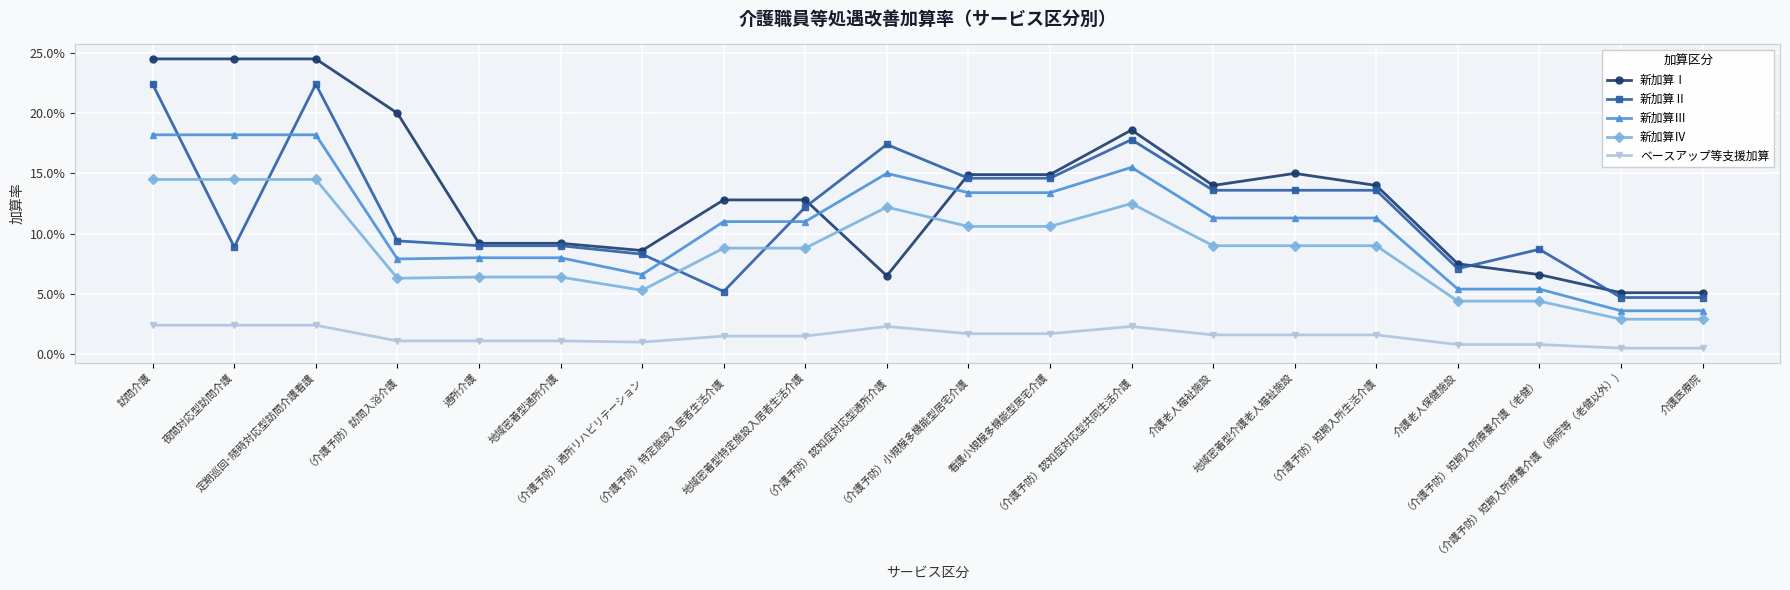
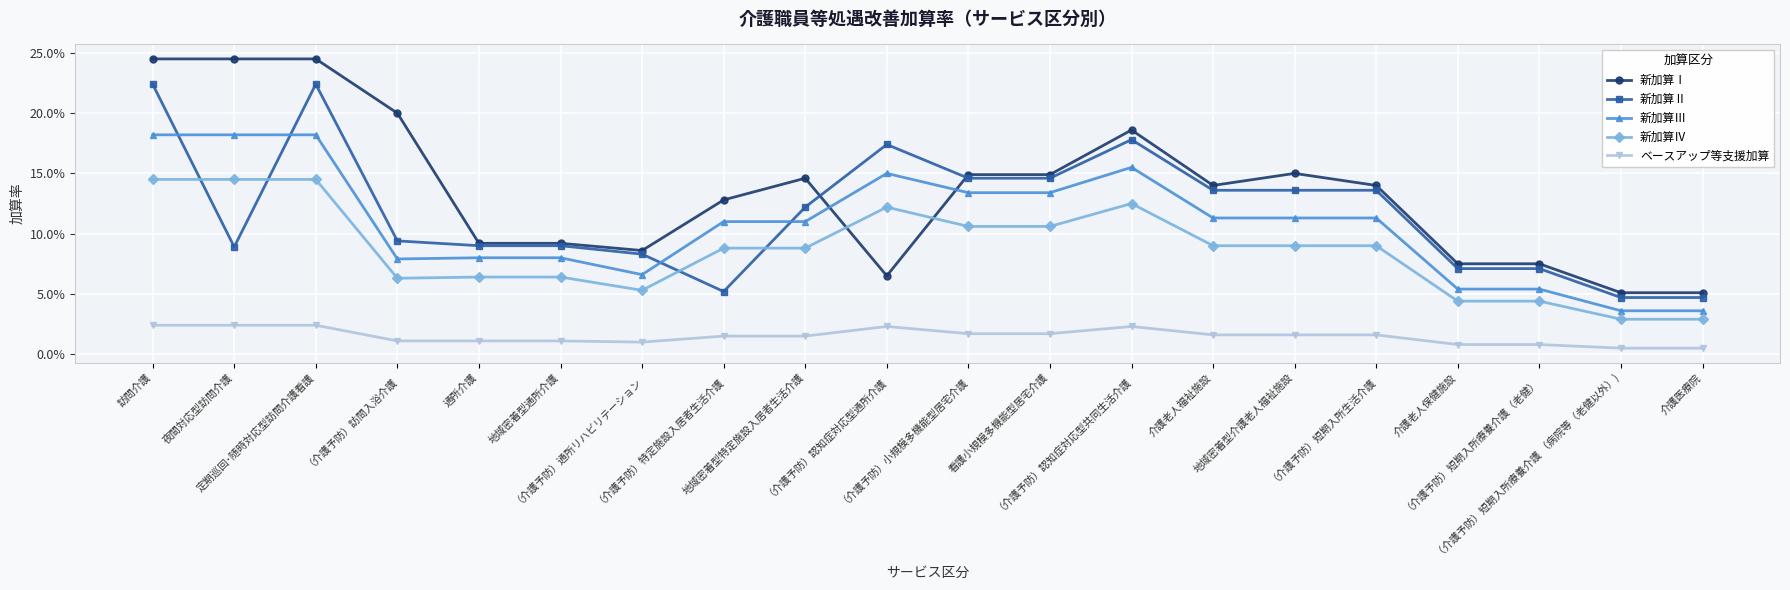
新加算Ⅰ, 地域密着型特定施設入居者生活介護: 12.8% -> 14.6%
新加算Ⅰ, （介護予防）短期入所療養介護（老健）: 6.6% -> 7.5%
新加算Ⅱ, （介護予防）短期入所療養介護（老健）: 8.7% -> 7.1%
